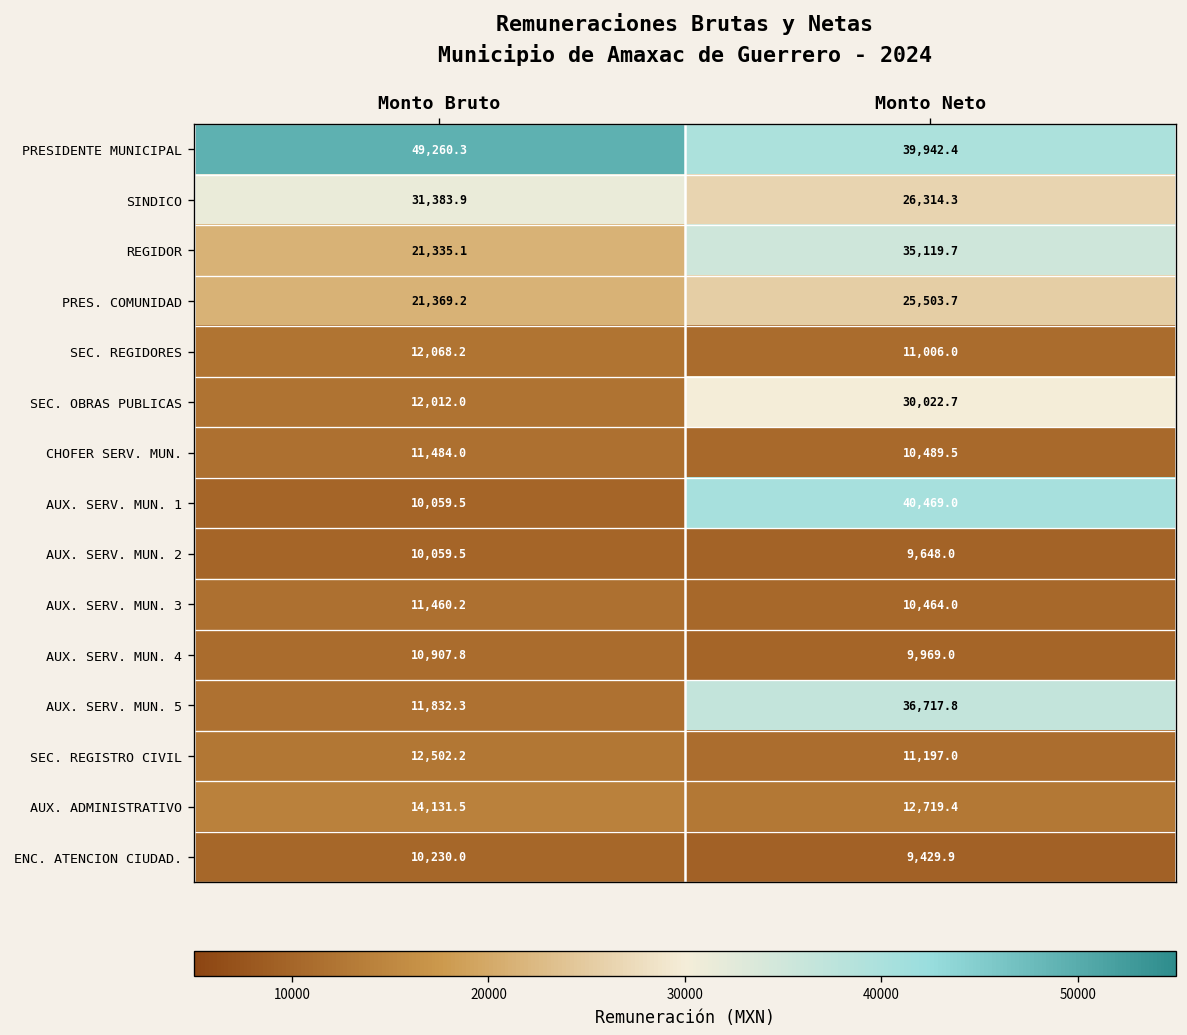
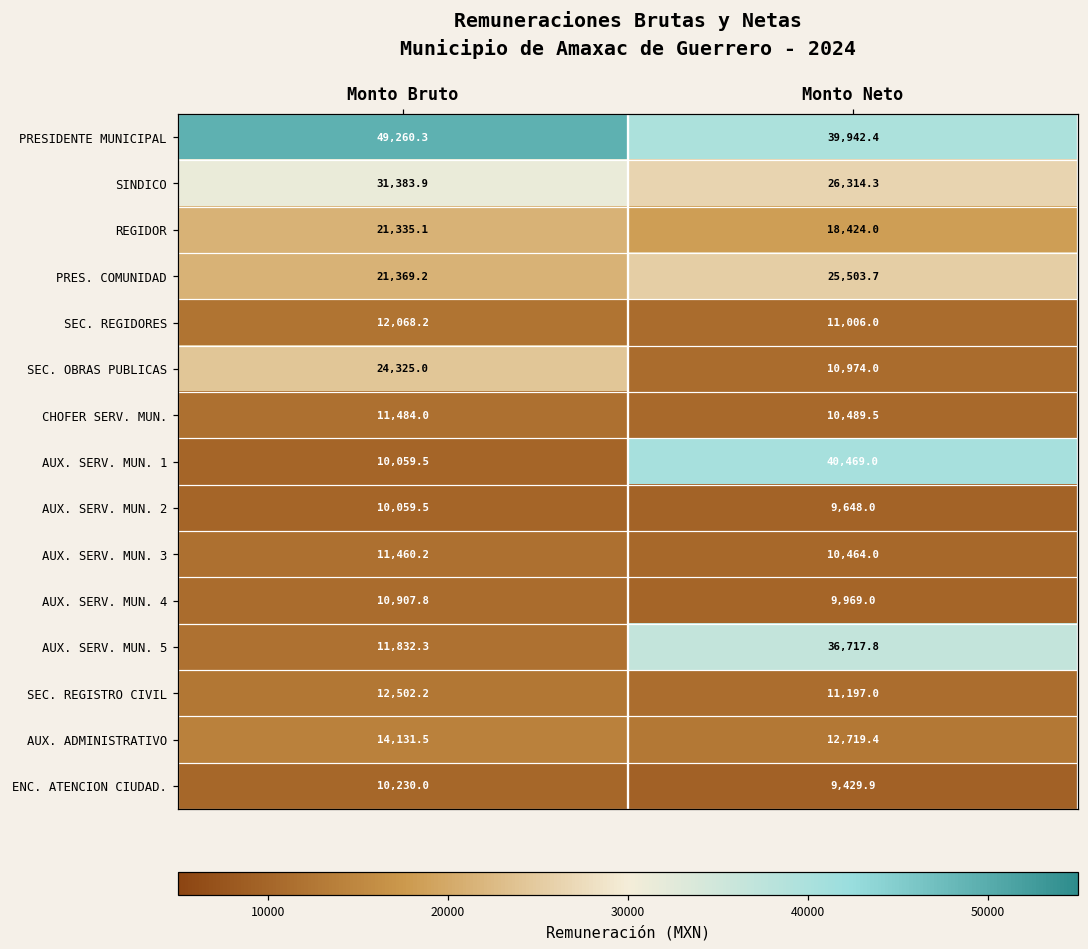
REGIDOR, Monto Neto: 35,119.7 -> 18,424.0
SEC. OBRAS PUBLICAS, Monto Bruto: 12,012.0 -> 24,325.0
SEC. OBRAS PUBLICAS, Monto Neto: 30,022.7 -> 10,974.0
